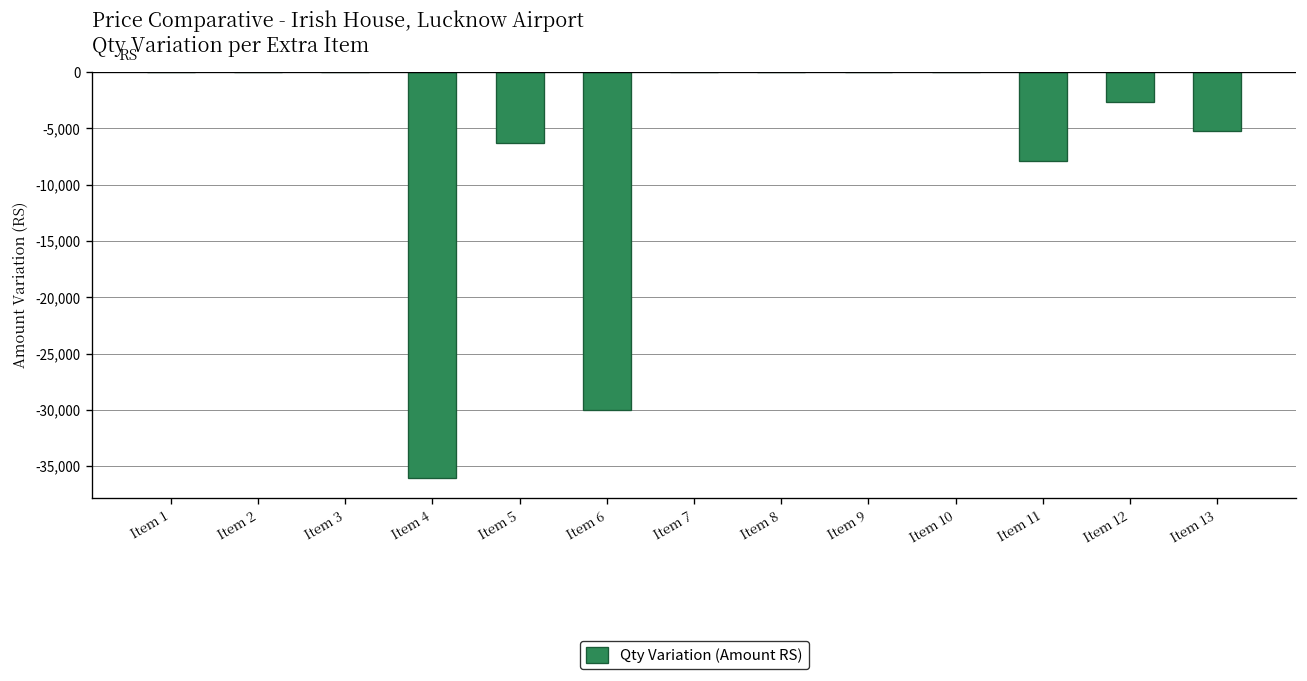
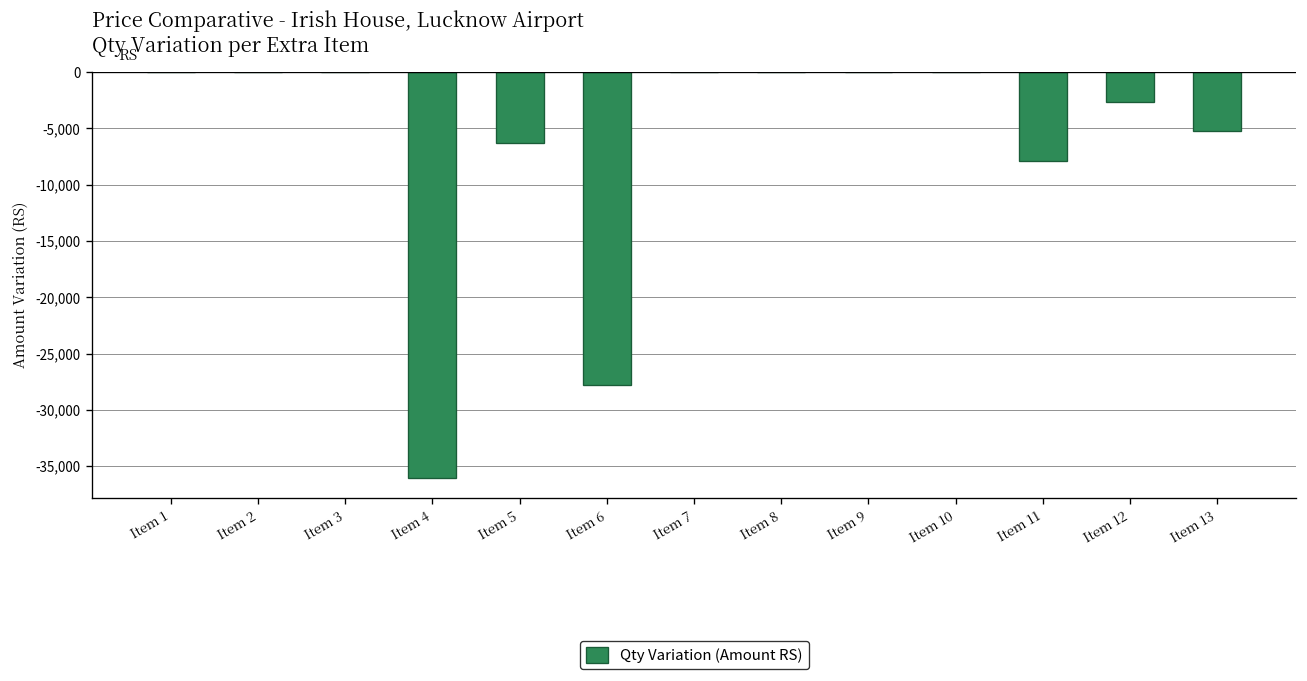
Item 6: -30,000 -> -28,000
